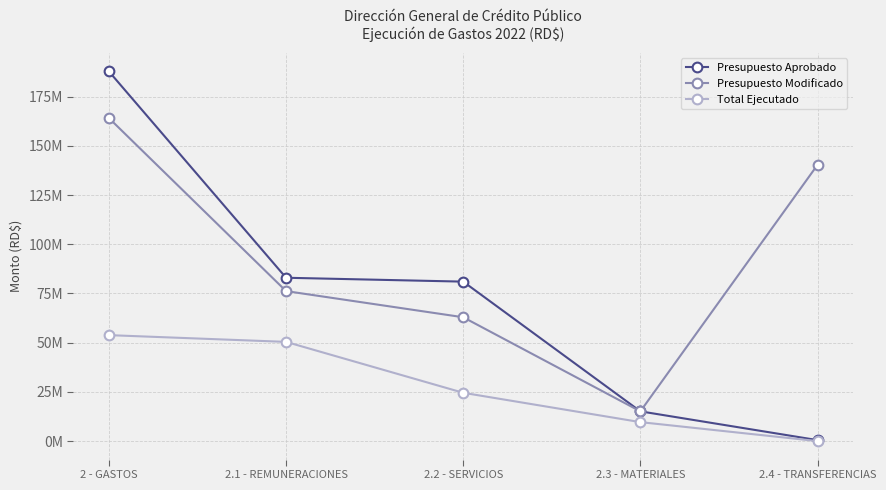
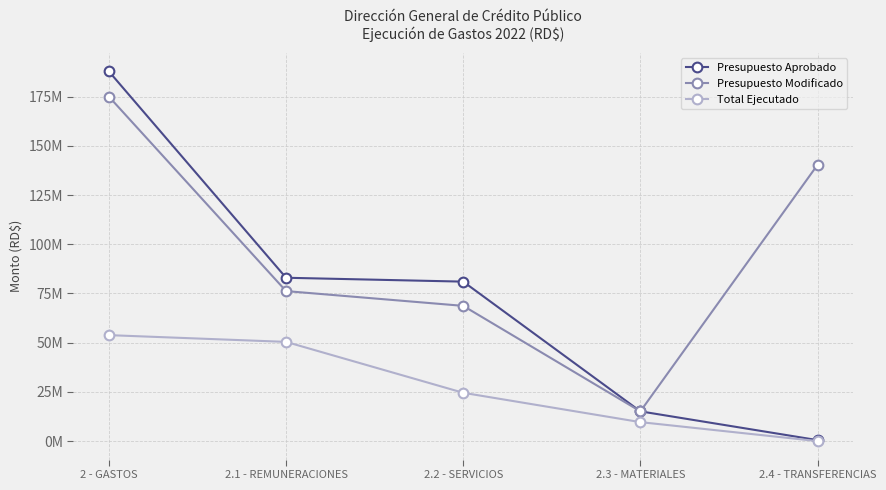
Presupuesto Modificado, 2 - GASTOS: 164000000 -> 175000000
Presupuesto Modificado, 2.2 - SERVICIOS: 63000000 -> 69000000
